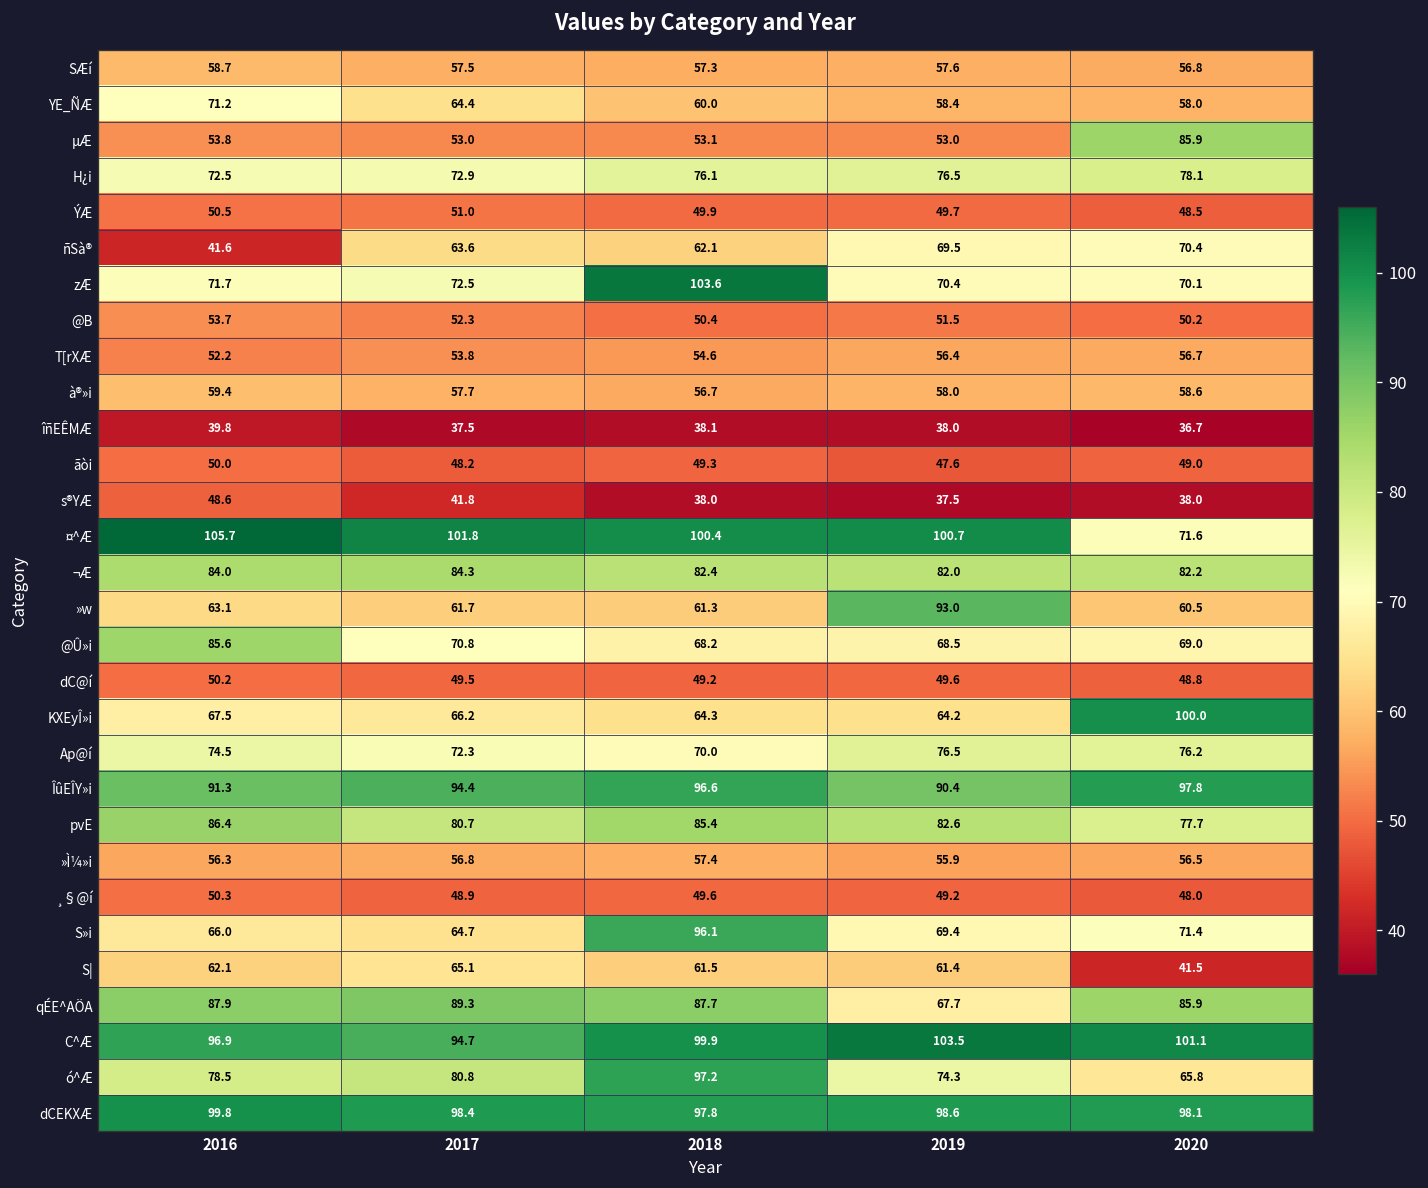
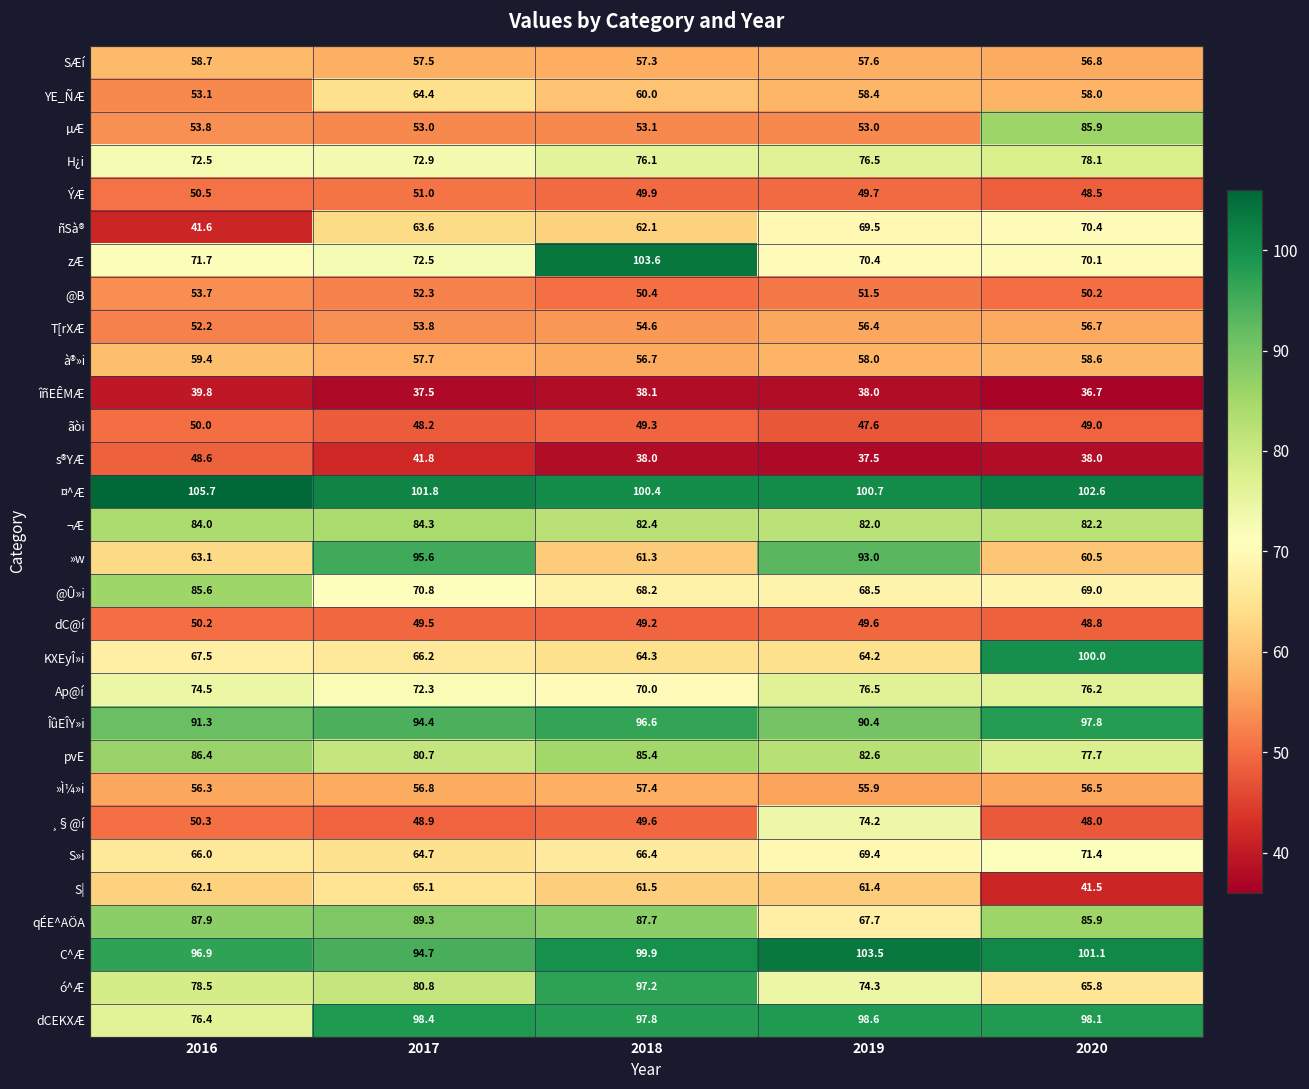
YE_ÑÆ, 2016: 71.2 -> 53.1
¤^Æ, 2020: 71.6 -> 102.6
»w, 2017: 61.7 -> 95.6
¸§@í, 2019: 49.2 -> 74.2
S»i, 2018: 96.1 -> 66.4
dCEKXÆ, 2016: 99.8 -> 76.4
